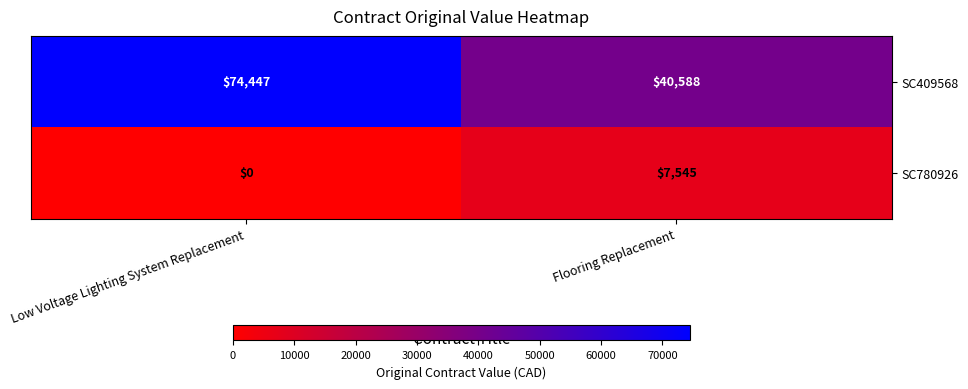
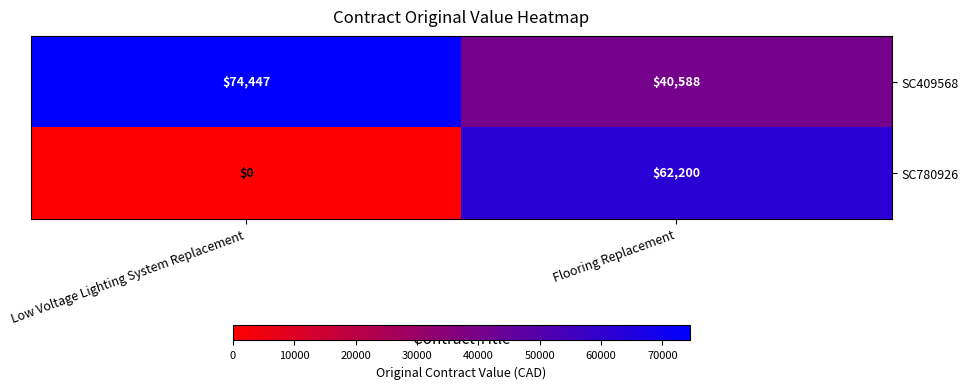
SC780926, Flooring Replacement: $7,545 -> $62,200
